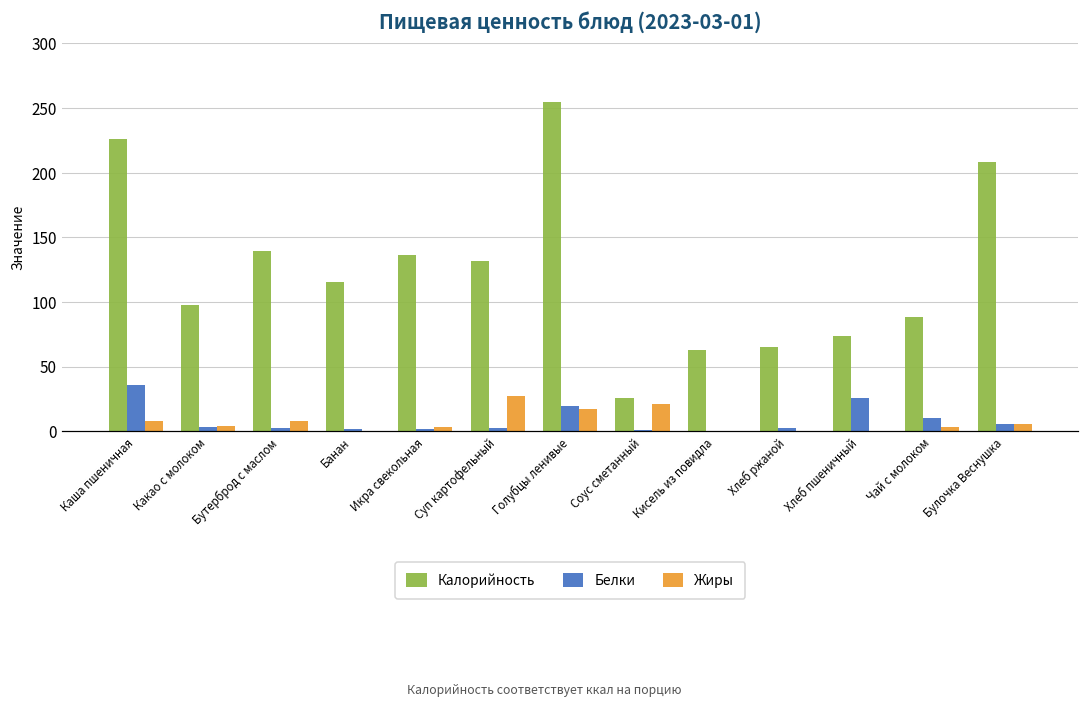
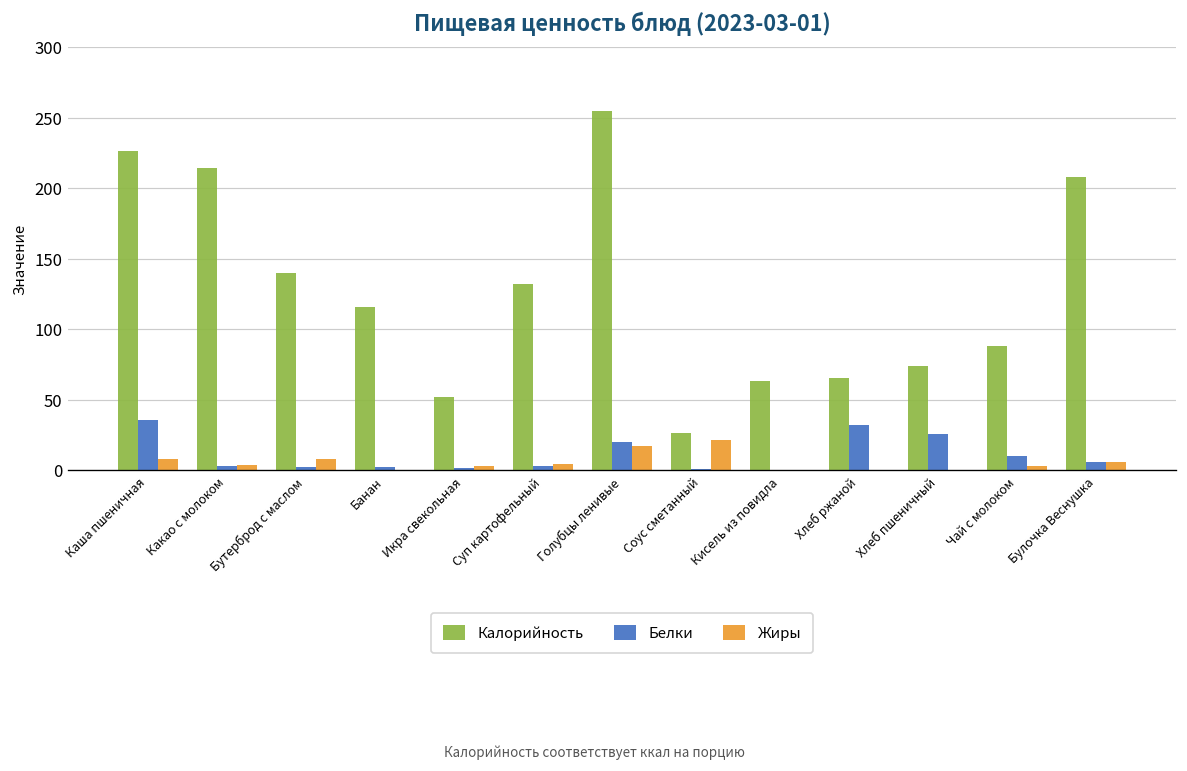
Калорийность, Какао с молоком: 98 -> 215
Калорийность, Икра свекольная: 136 -> 52
Жиры, Суп картофельный: 27 -> 4
Белки, Хлеб ржаной: 3 -> 32
